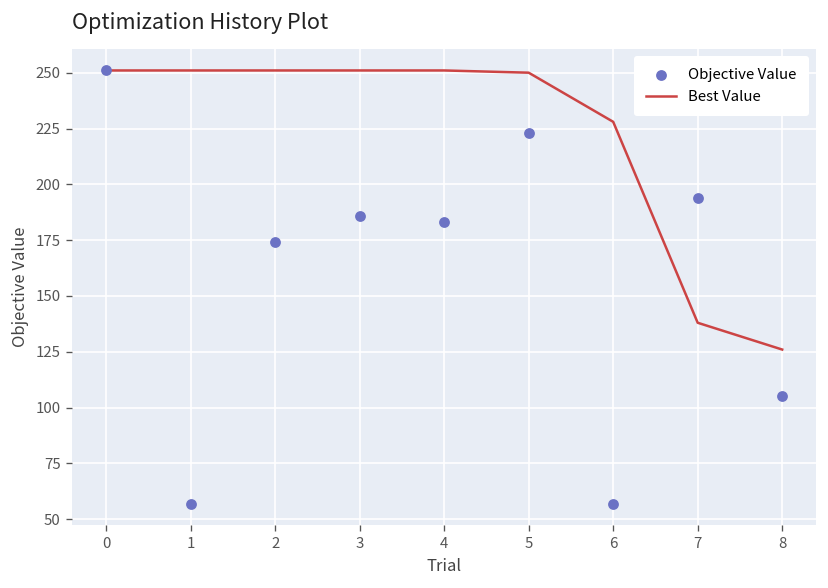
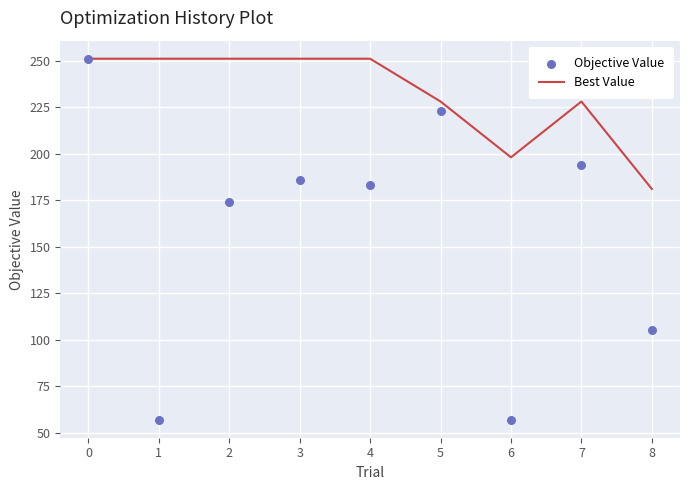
Best Value, 5: 250 -> 228
Best Value, 6: 228 -> 198
Best Value, 7: 138 -> 228
Best Value, 8: 126 -> 181
